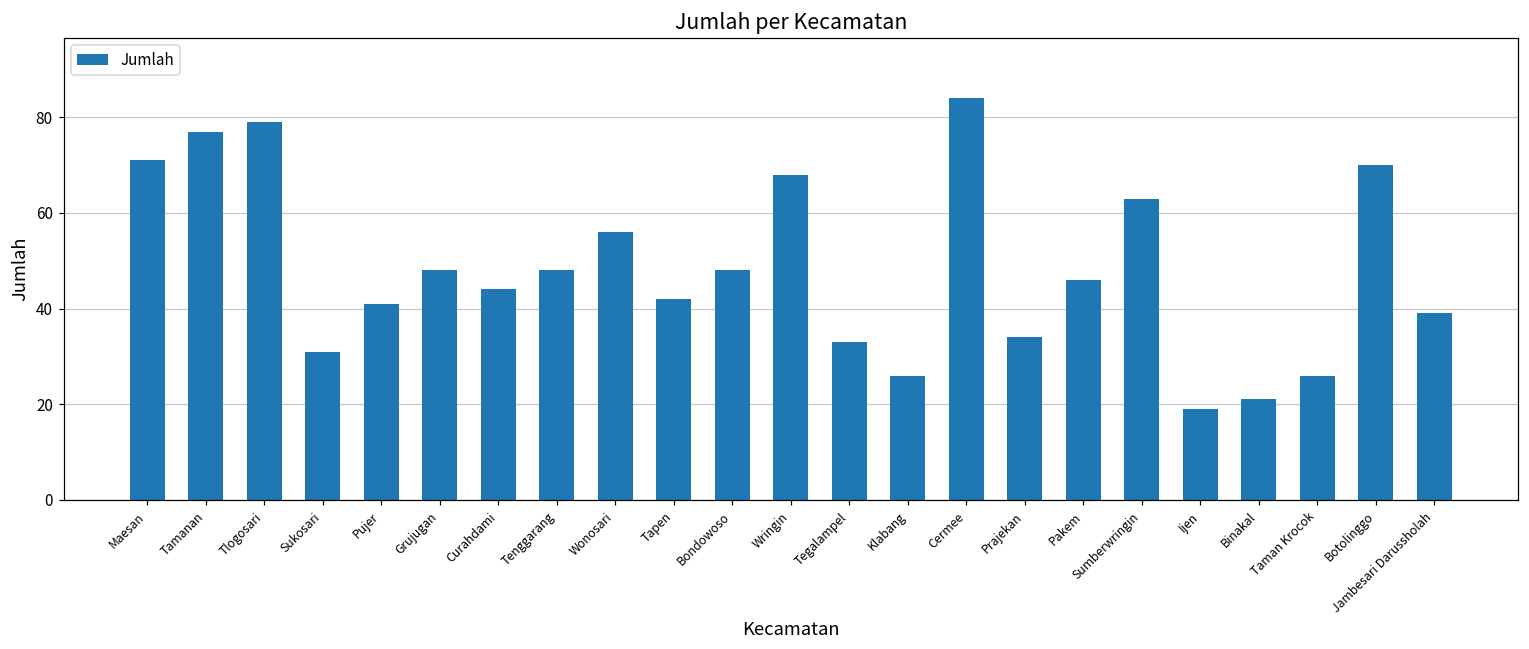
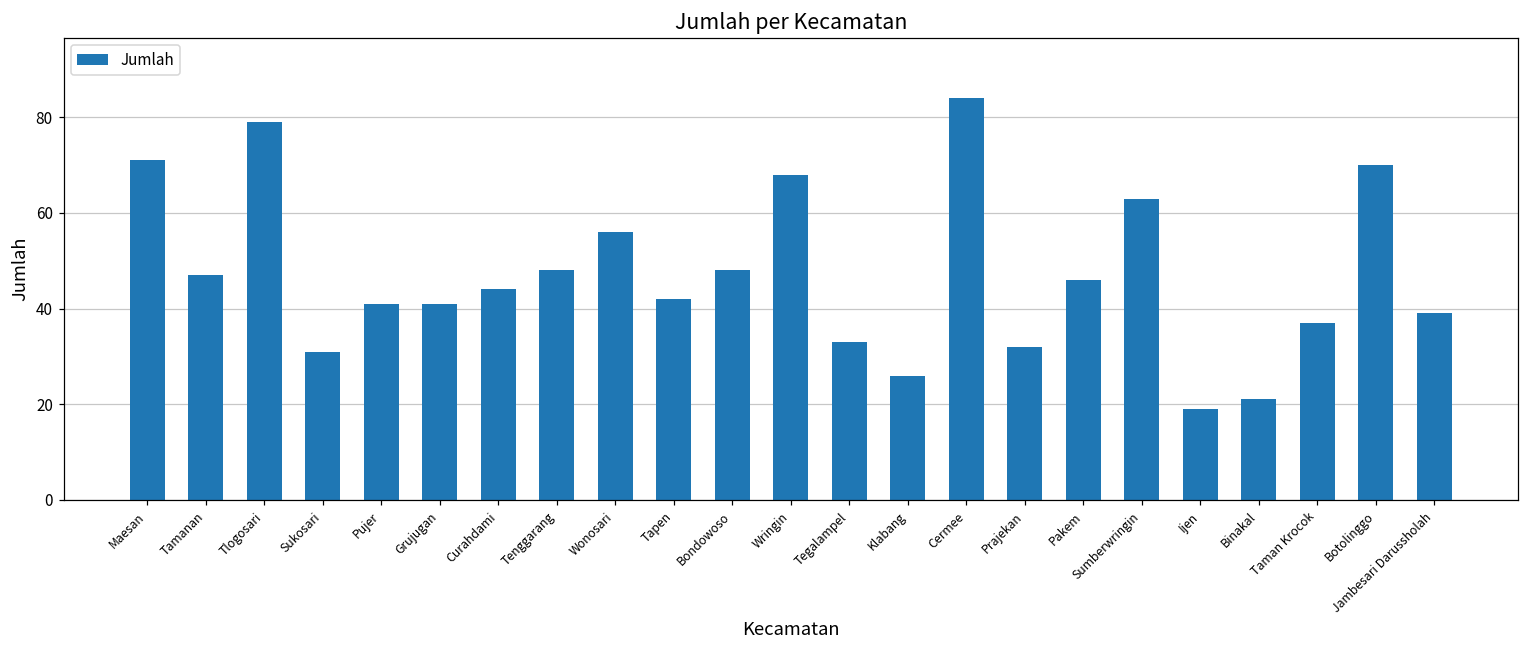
Tamanan: 77 -> 47
Grujugan: 48 -> 41
Prajekan: 34 -> 32
Taman Krocok: 26 -> 37
